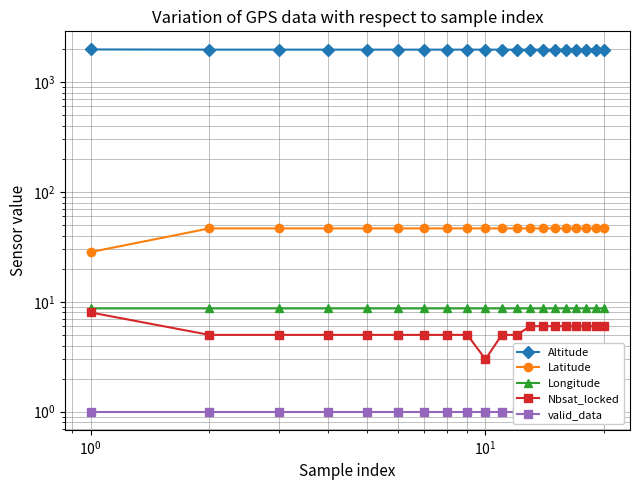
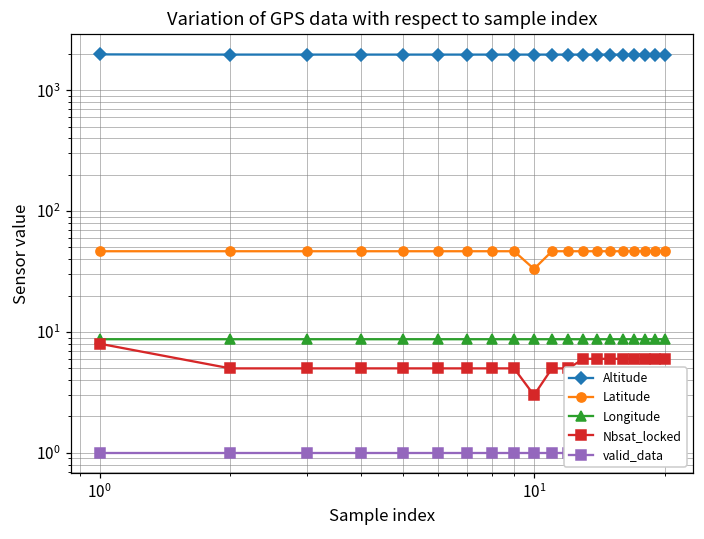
Latitude, 10^0: 28 -> 47
Latitude, 10^1: 47 -> 33
